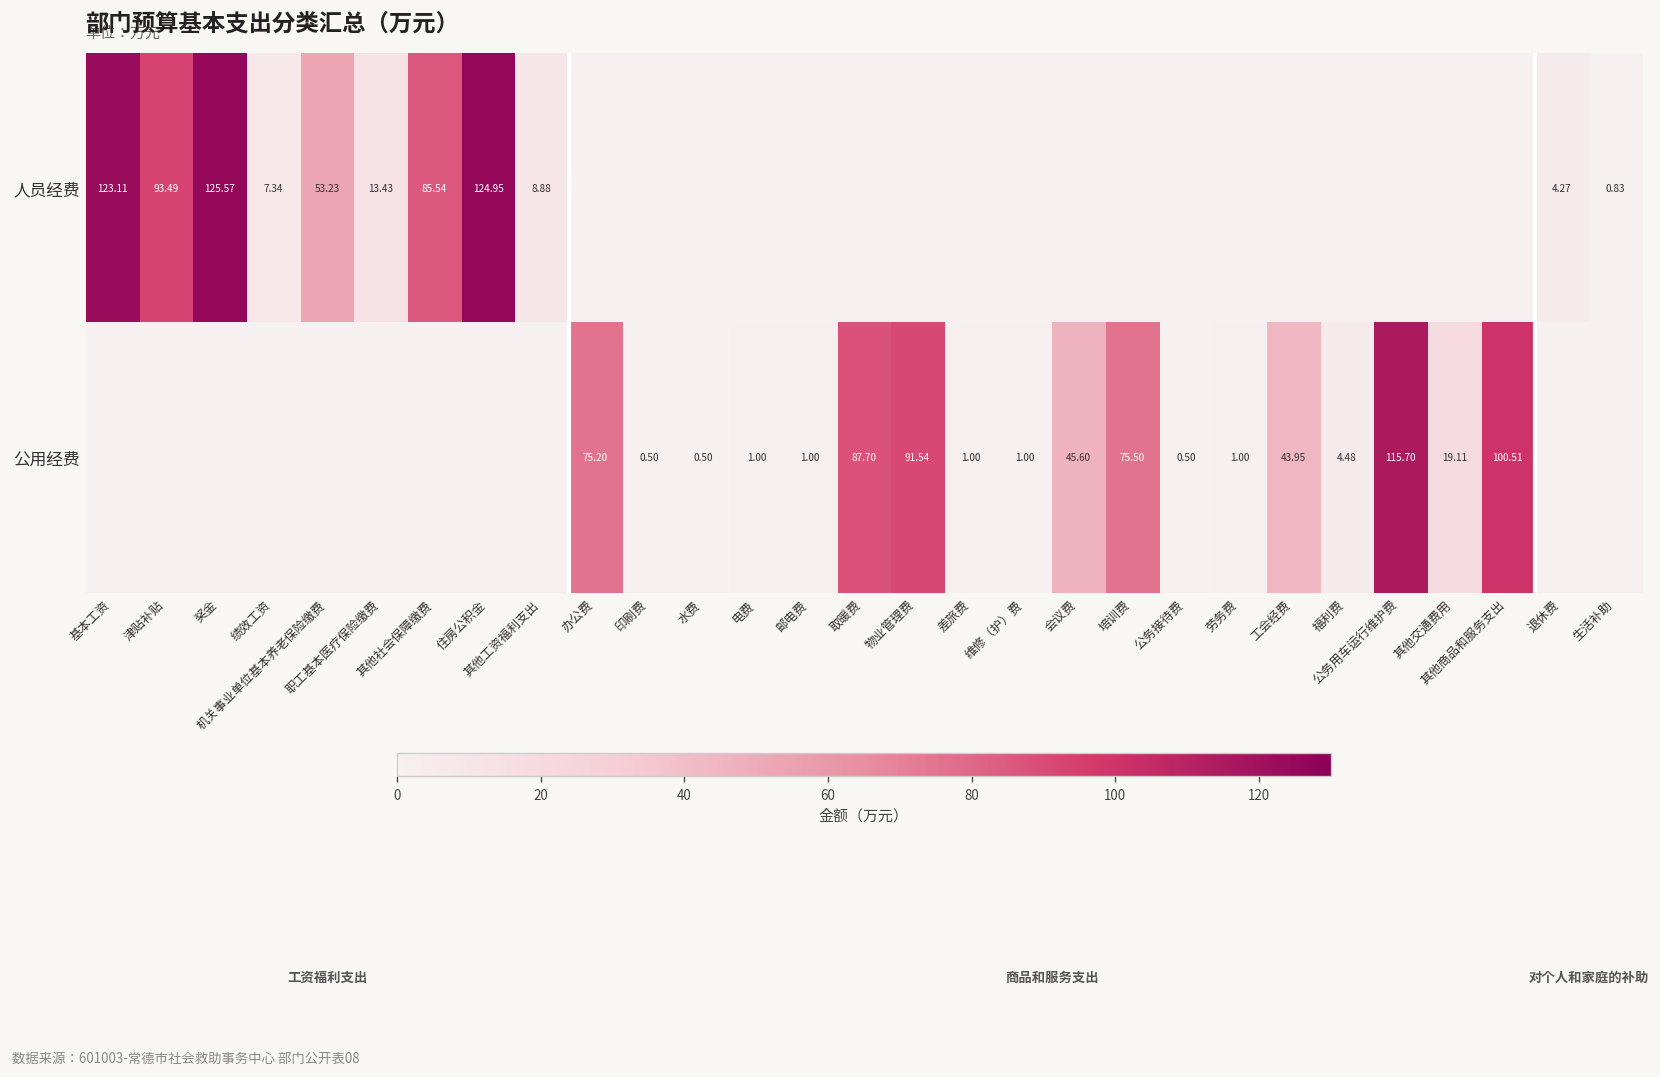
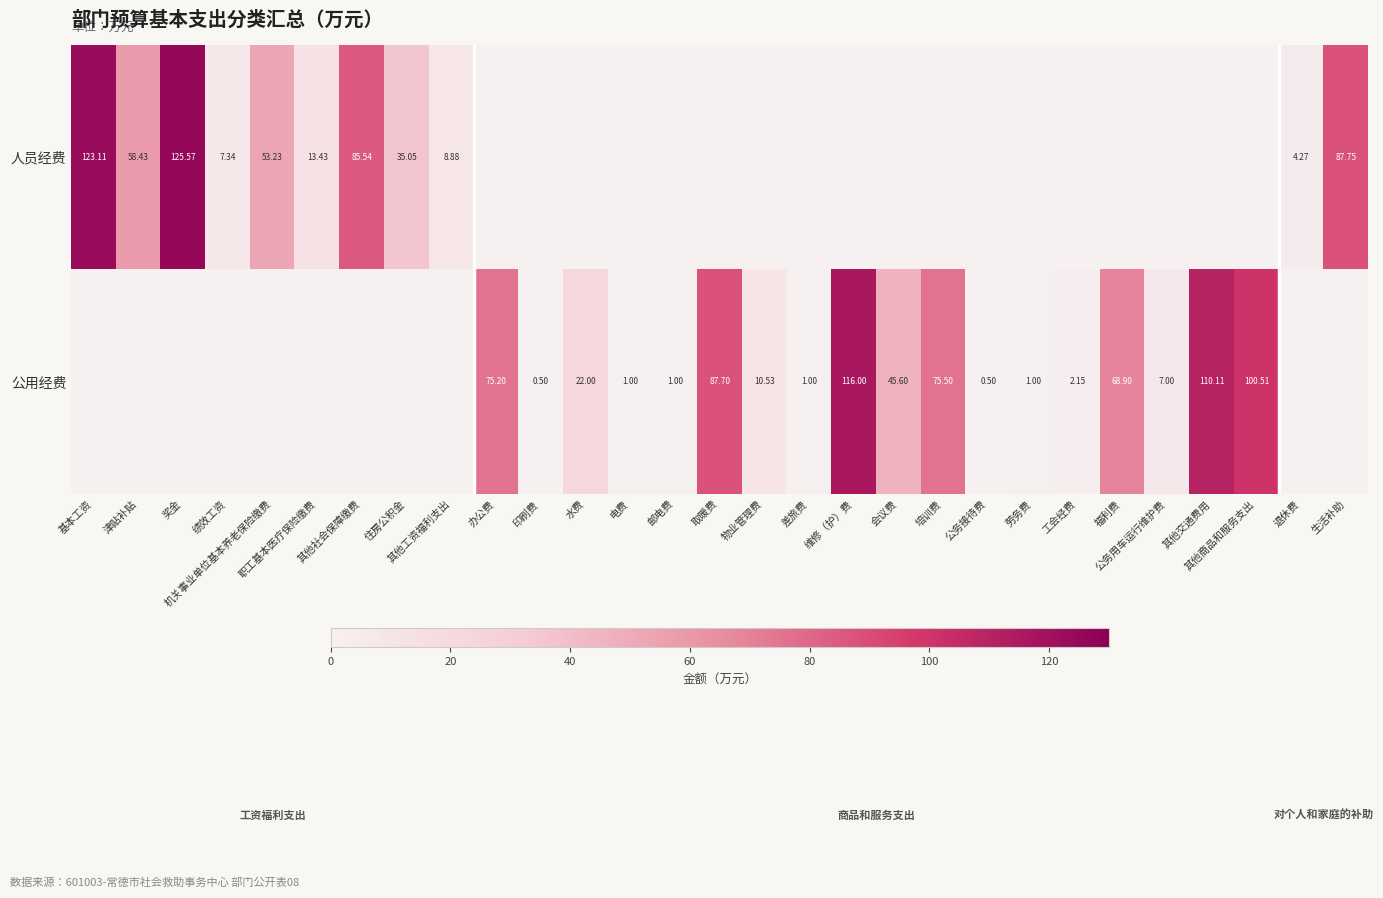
人员经费, 津贴补贴: 93.49 -> 58.43
人员经费, 住房公积金: 124.95 -> 35.05
人员经费, 生活补助: 0.83 -> 87.75
公用经费, 水费: 0.50 -> 22.00
公用经费, 物业管理费: 91.54 -> 10.53
公用经费, 维修（护）费: 1.00 -> 116.00
公用经费, 工会经费: 43.95 -> 2.15
公用经费, 福利费: 4.48 -> 68.90
公用经费, 公务用车运行维护费: 115.70 -> 7.00
公用经费, 其他交通费用: 19.11 -> 110.11
